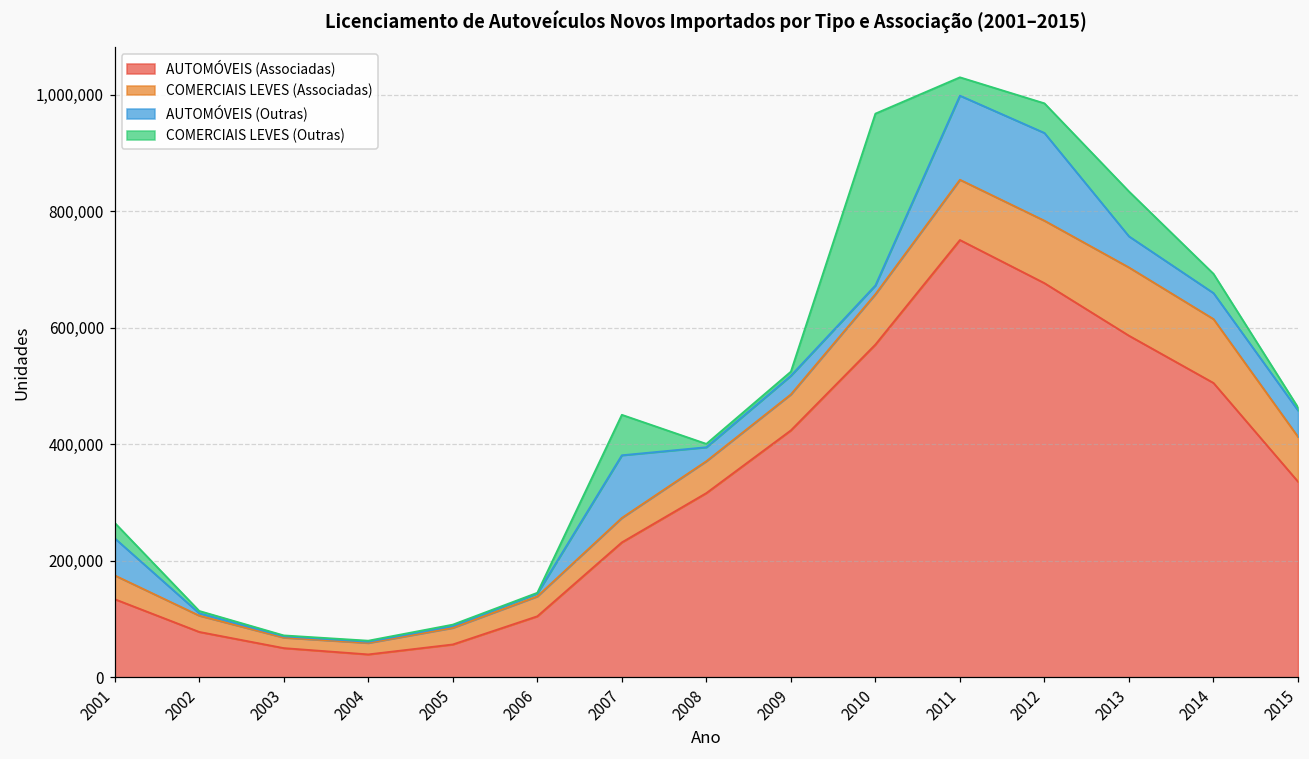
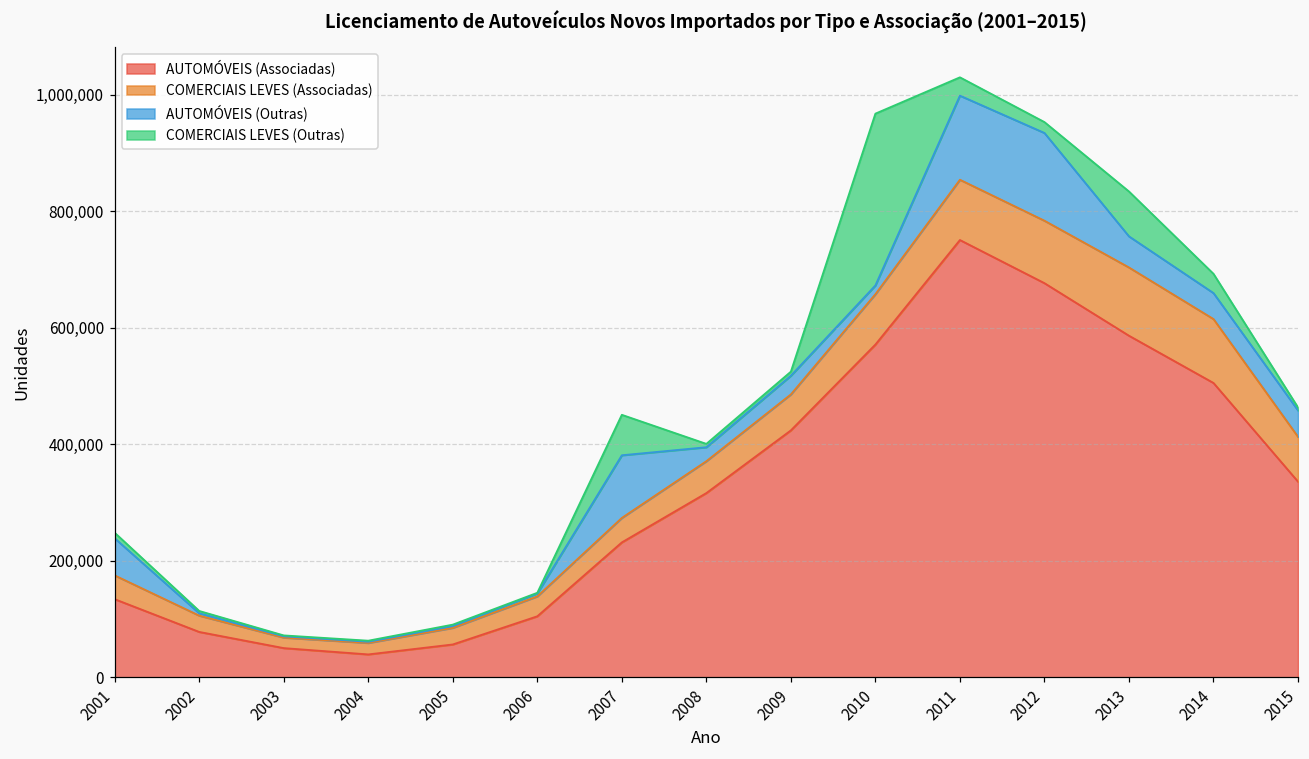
COMERCIAIS LEVES (Outras), 2001: 30,000 -> 10,000
COMERCIAIS LEVES (Outras), 2012: 50,000 -> 20,000
